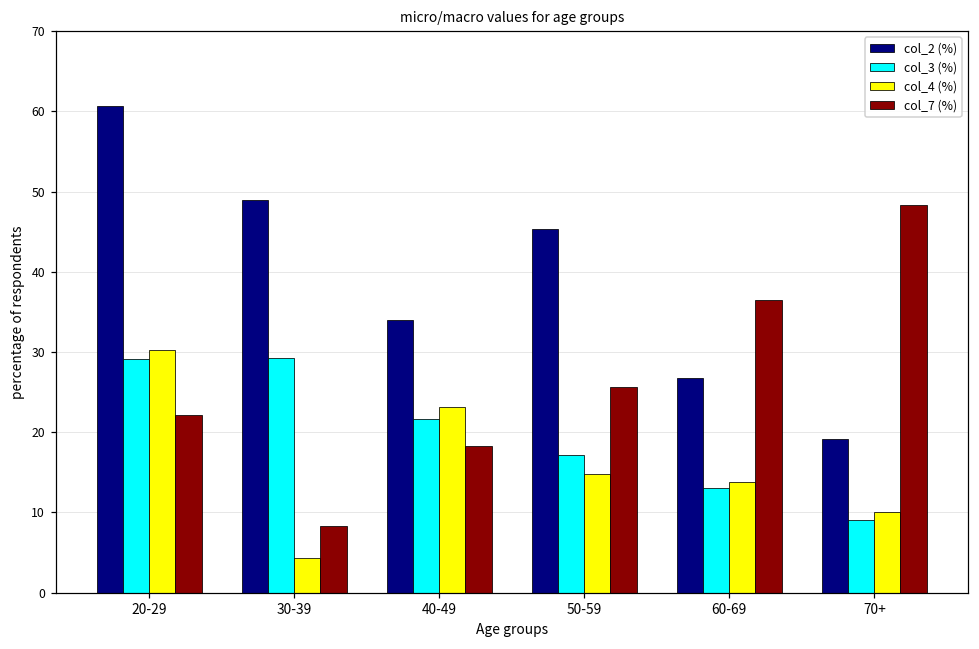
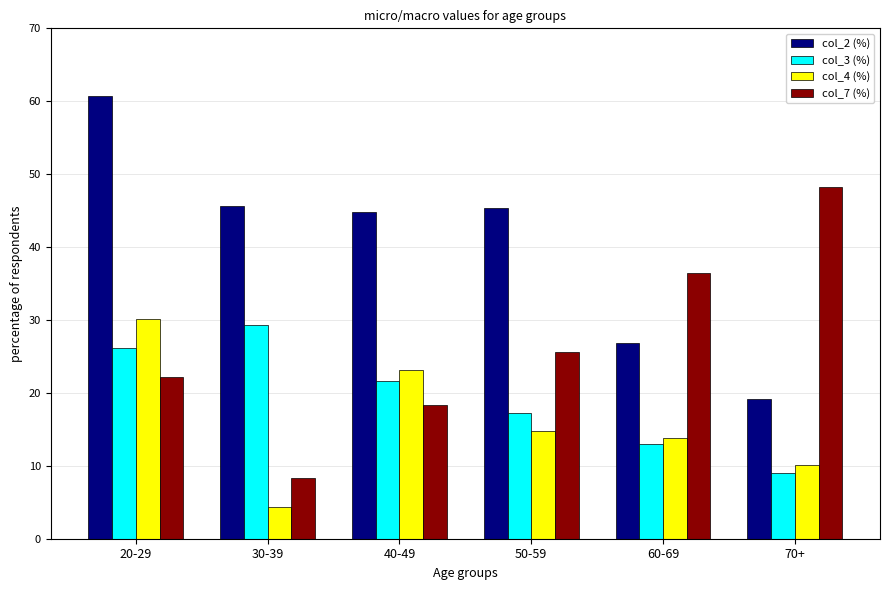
col_3 (%), 20-29: 29 -> 26
col_2 (%), 30-39: 49 -> 46
col_2 (%), 40-49: 34 -> 45
